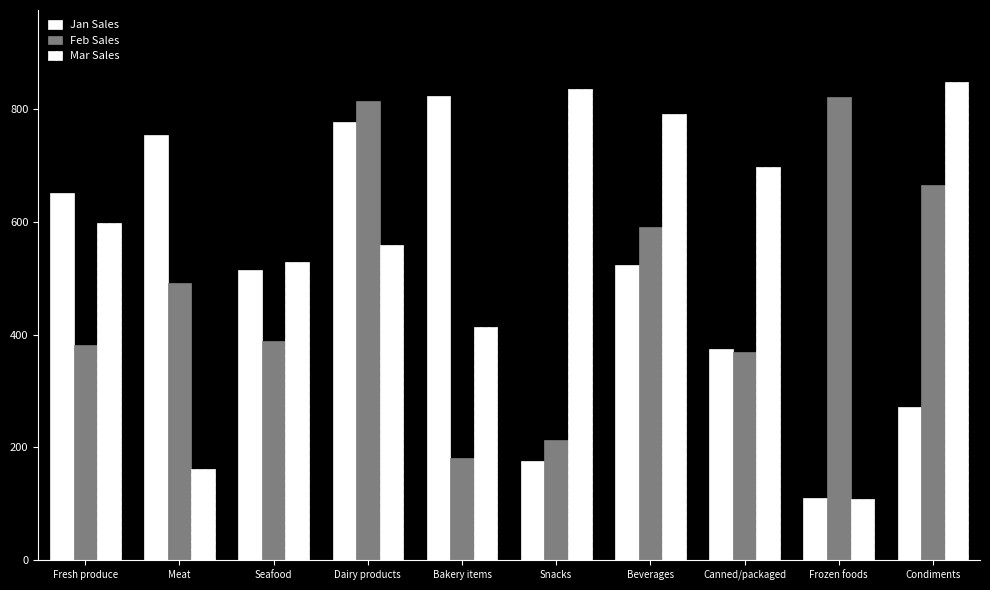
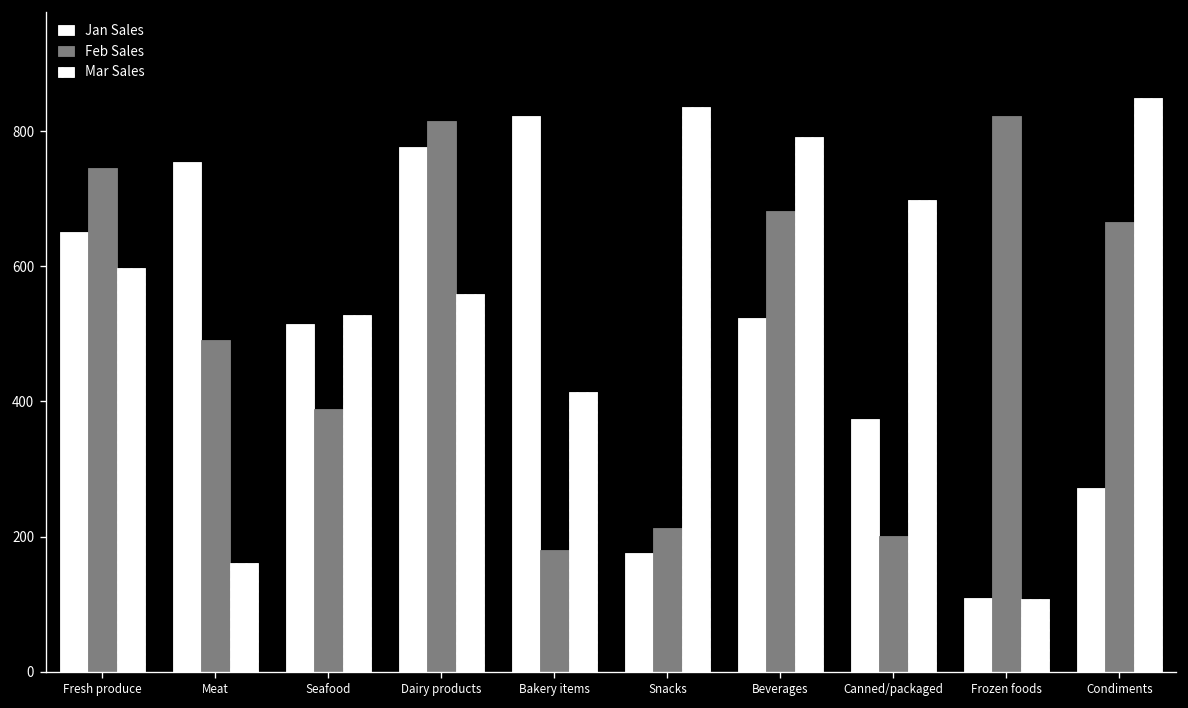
Feb Sales, Fresh produce: 380 -> 750
Feb Sales, Beverages: 590 -> 680
Feb Sales, Canned/packaged: 370 -> 200
